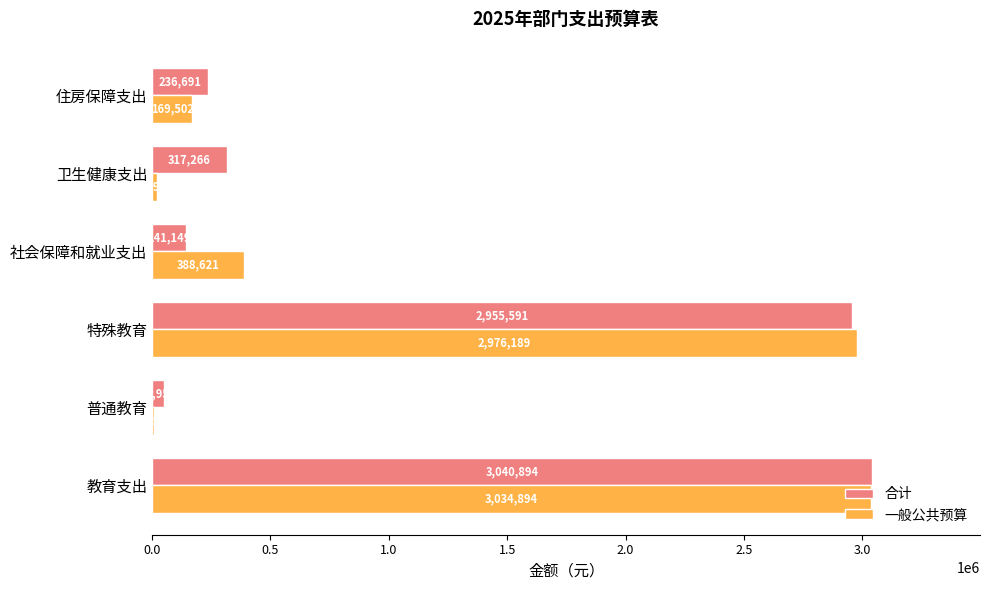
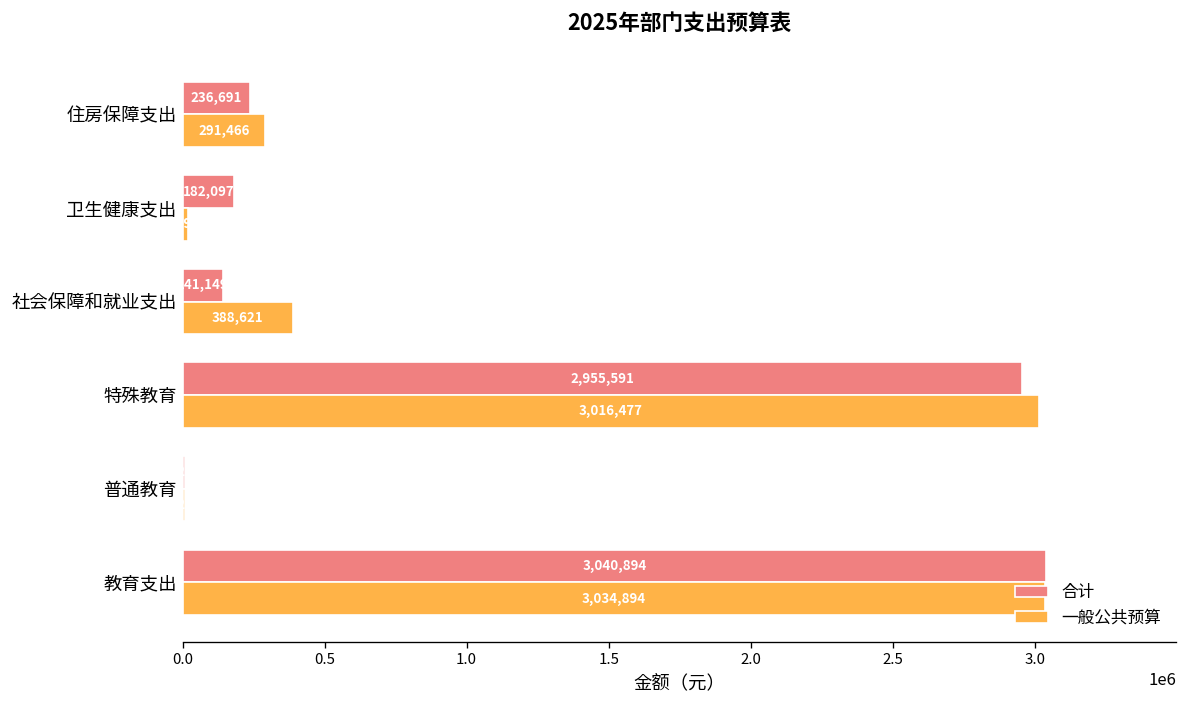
一般公共预算, 住房保障支出: 169,502 -> 291,466
合计, 卫生健康支出: 317,266 -> 182,097
一般公共预算, 特殊教育: 2,976,189 -> 3,016,477
合计, 普通教育: 50000 -> 10000
